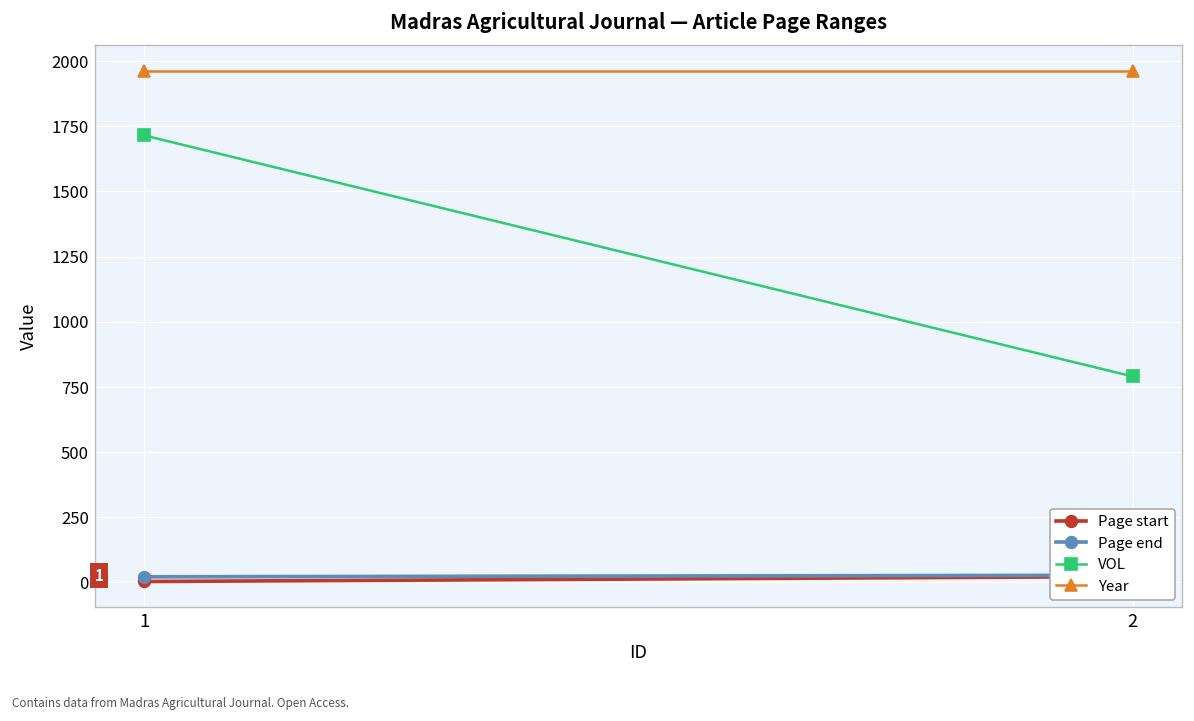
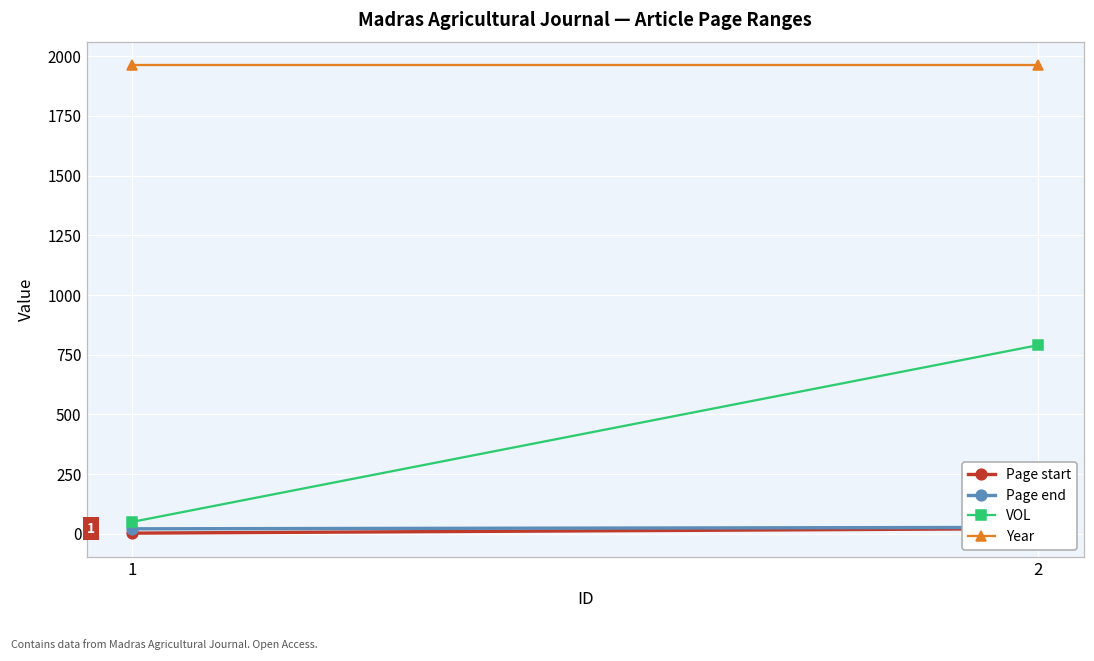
VOL, 1: 1720 -> 50
